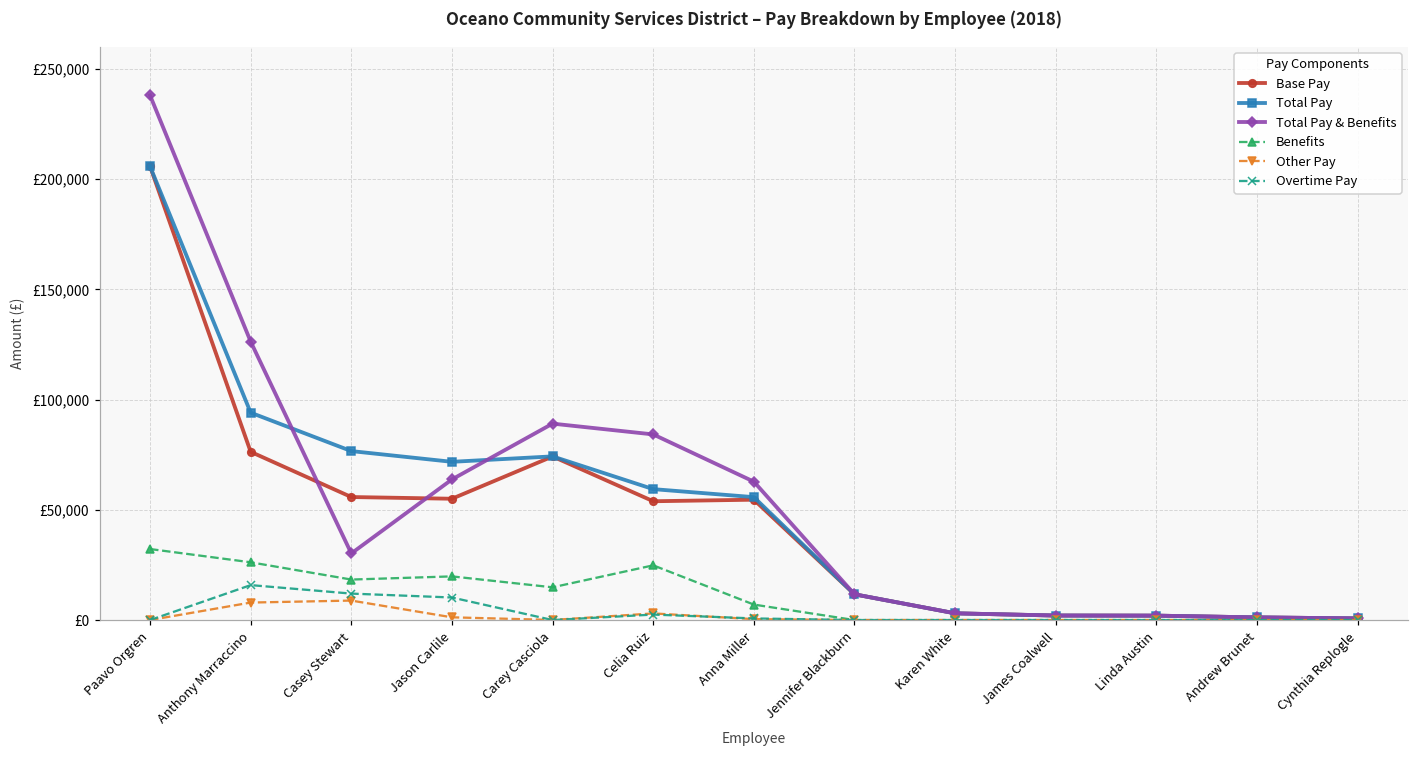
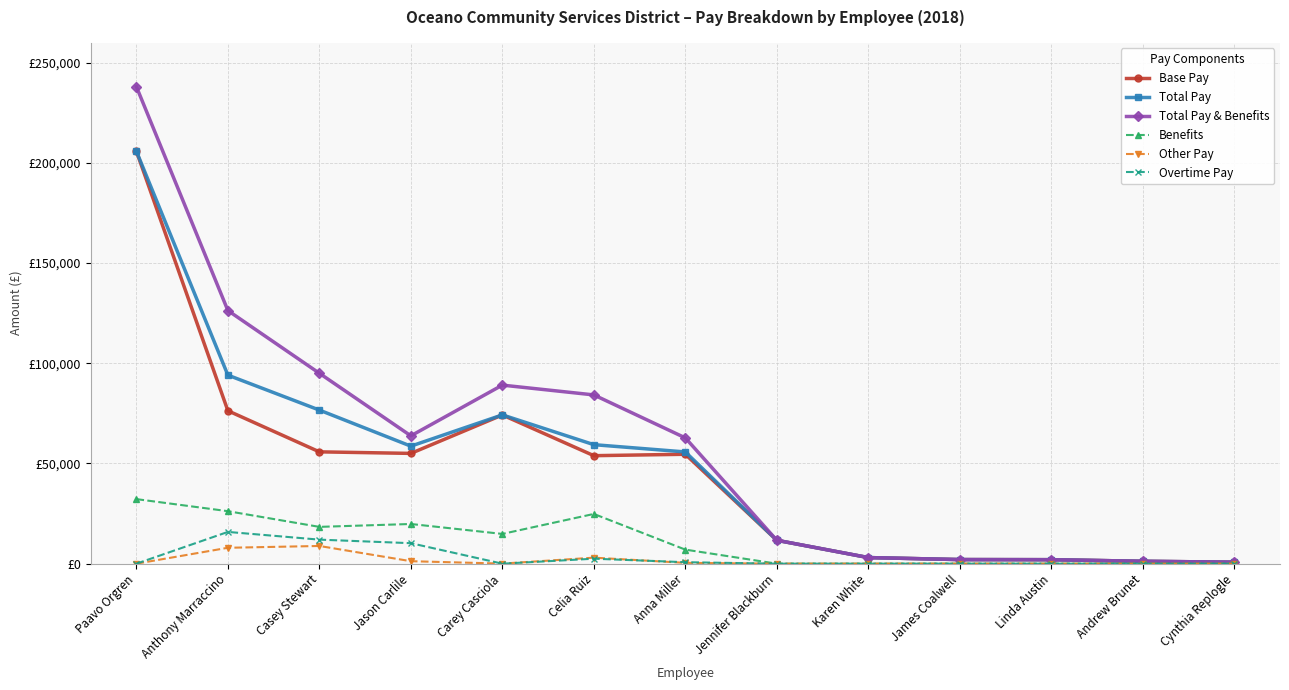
Total Pay & Benefits, Casey Stewart: £30,000 -> £95,000
Total Pay, Jason Carlile: £72,000 -> £59,000
